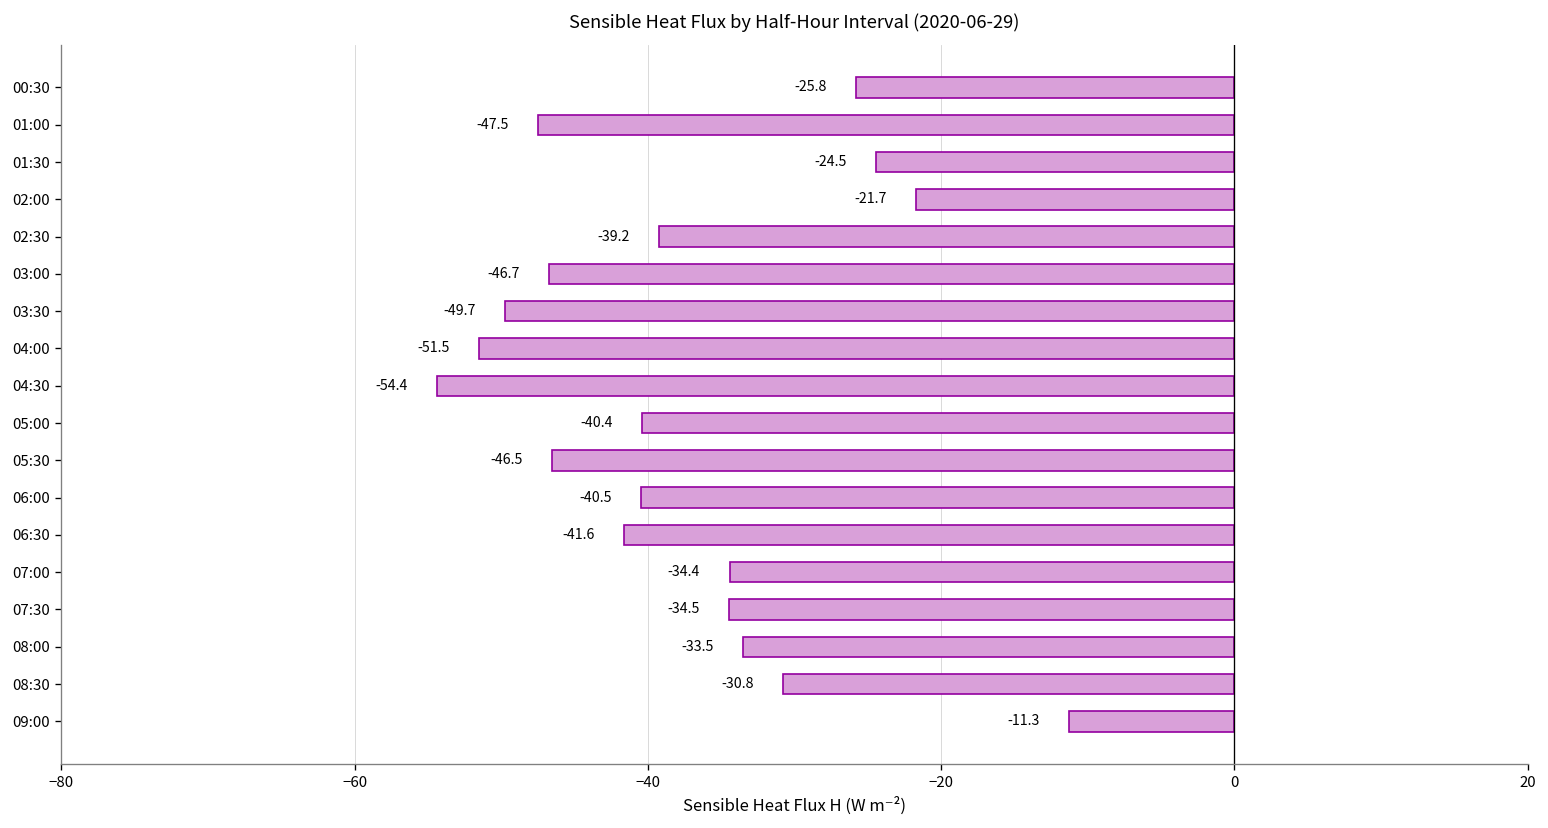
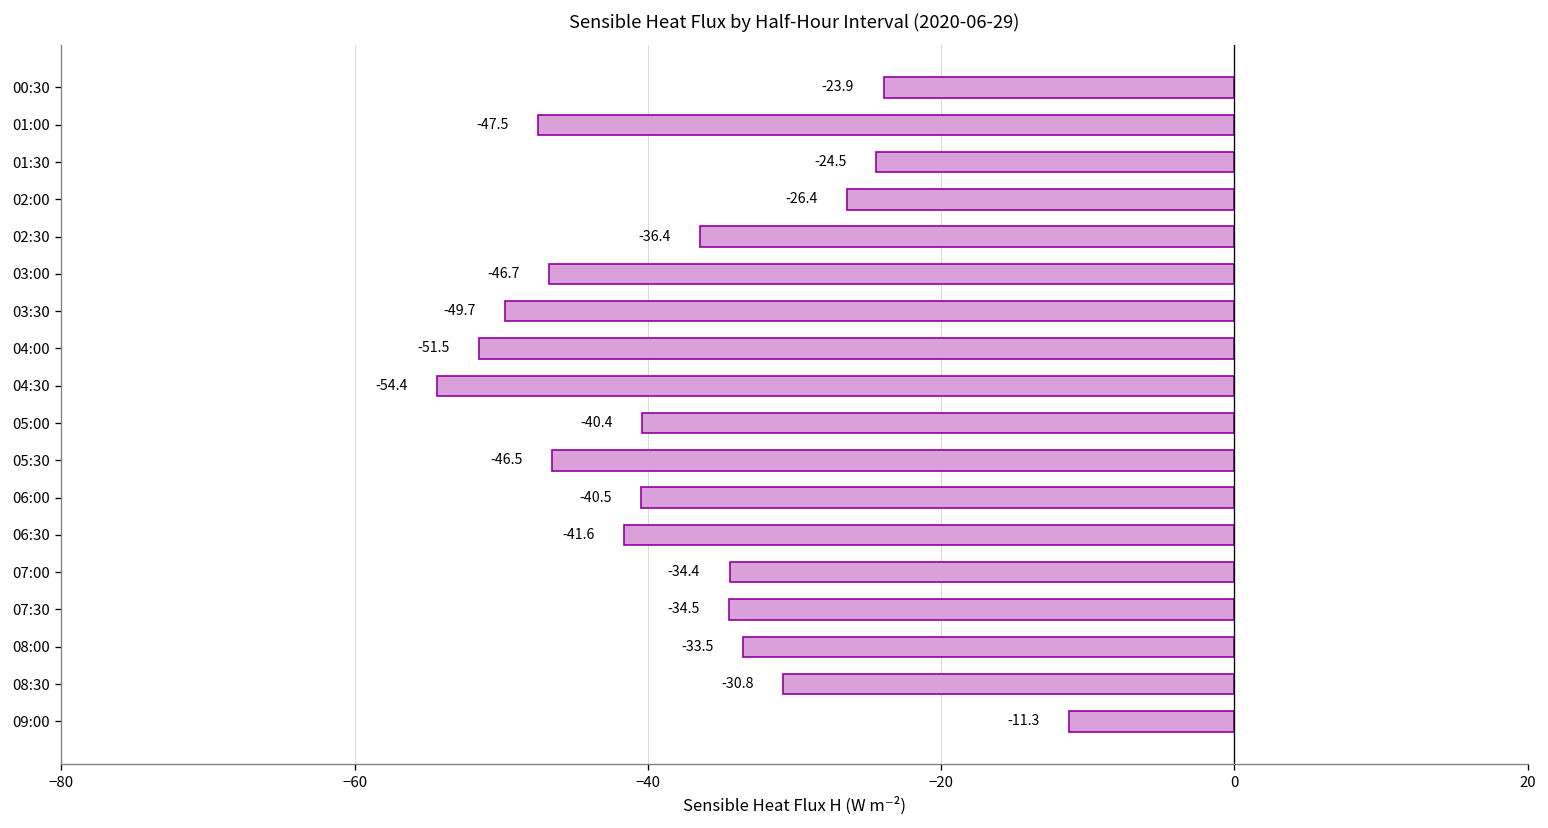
00:30: -25.8 -> -23.9
02:00: -21.7 -> -26.4
02:30: -39.2 -> -36.4
